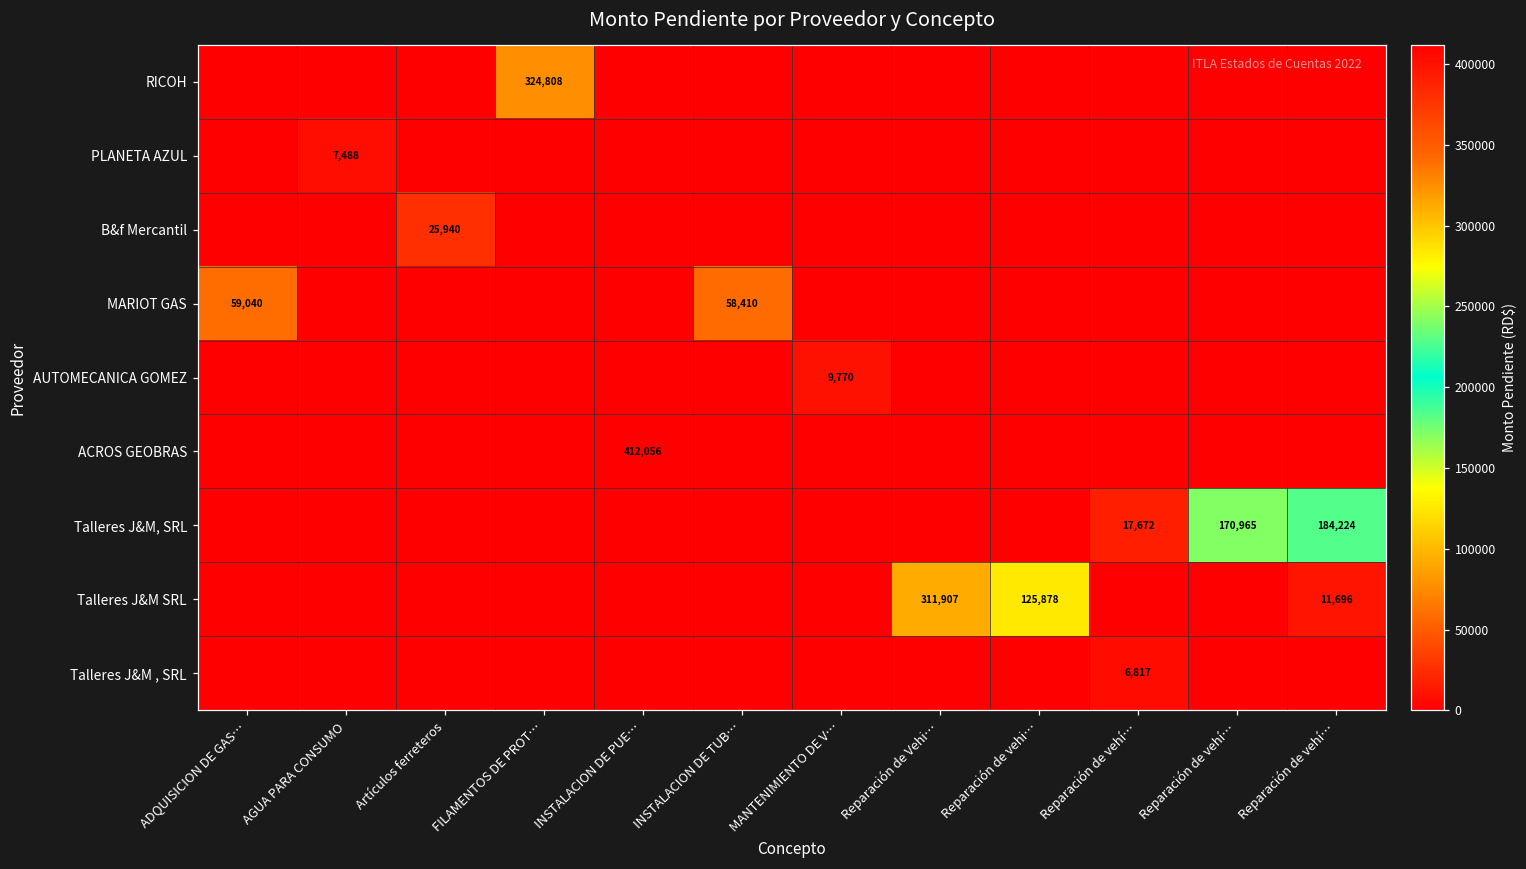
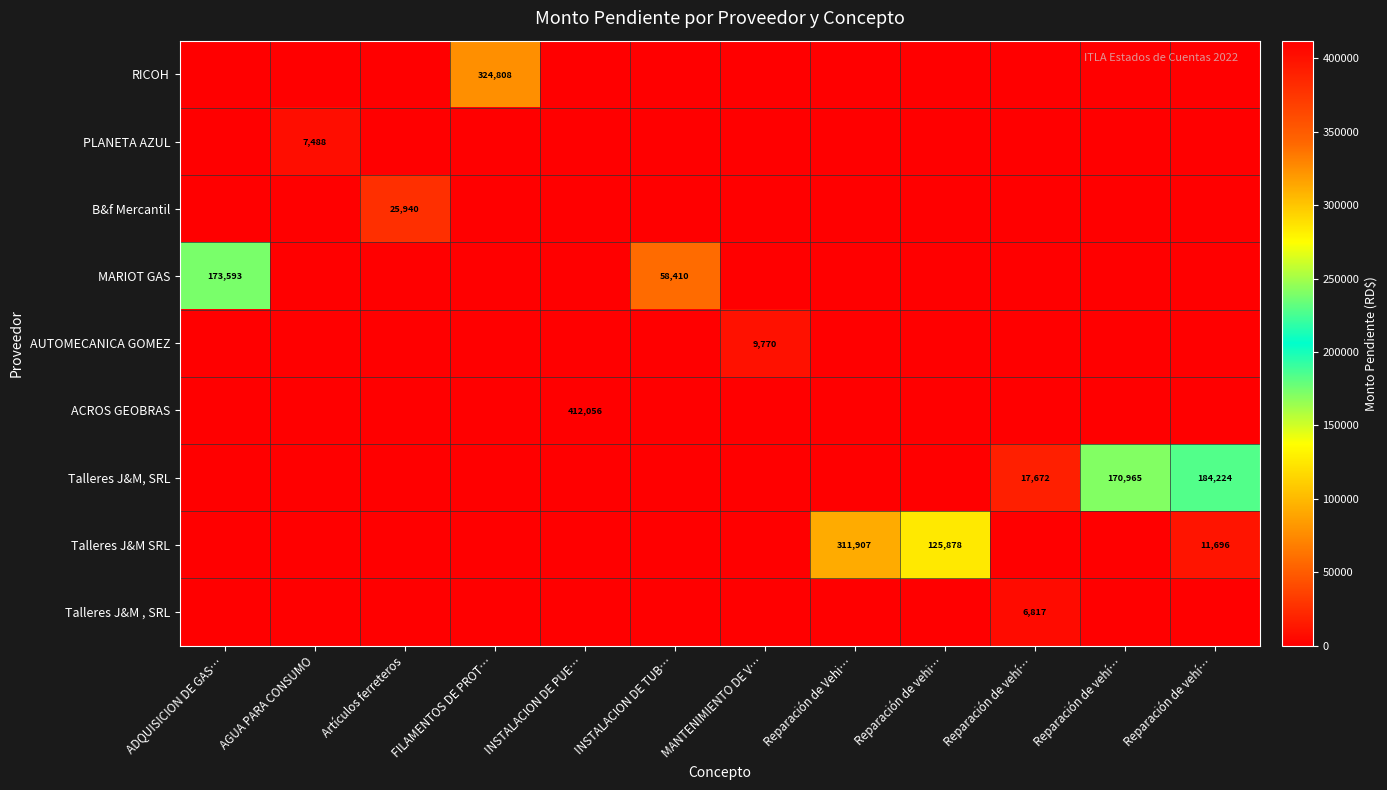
MARIOT GAS, ADQUISICION DE GAS…: 59,040 -> 173,593
